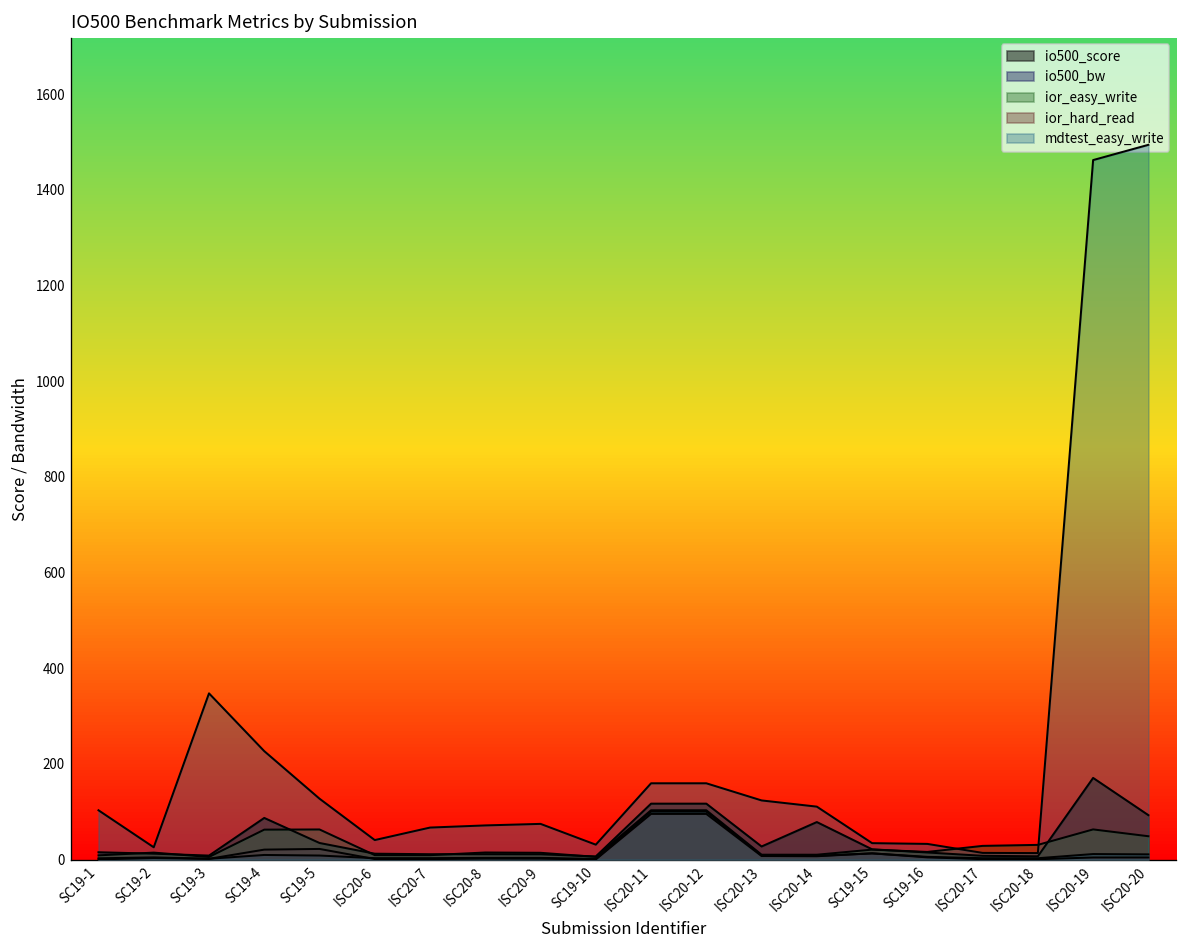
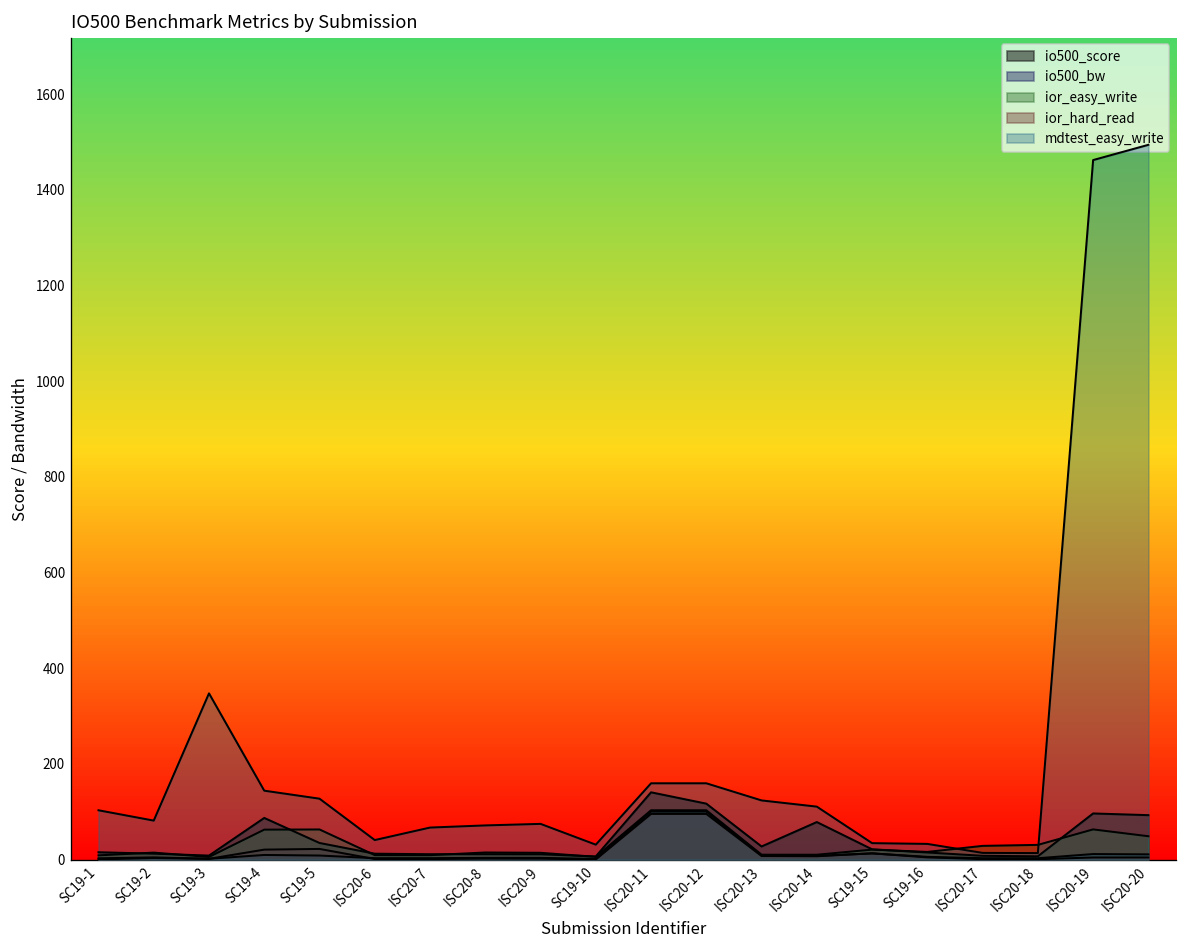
mdtest_easy_write, SC19-2: 30 -> 80
mdtest_easy_write, SC19-4: 230 -> 140
io500_score, ISC20-11: 120 -> 140
io500_score, ISC20-19: 170 -> 100
